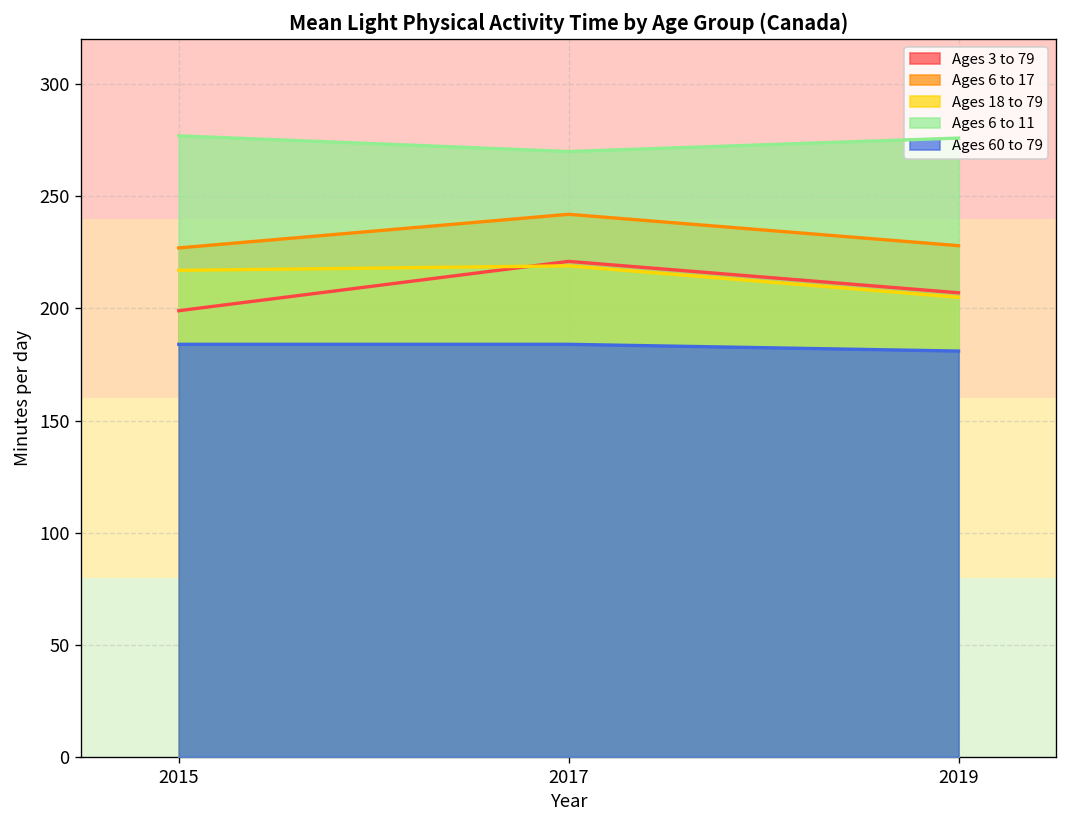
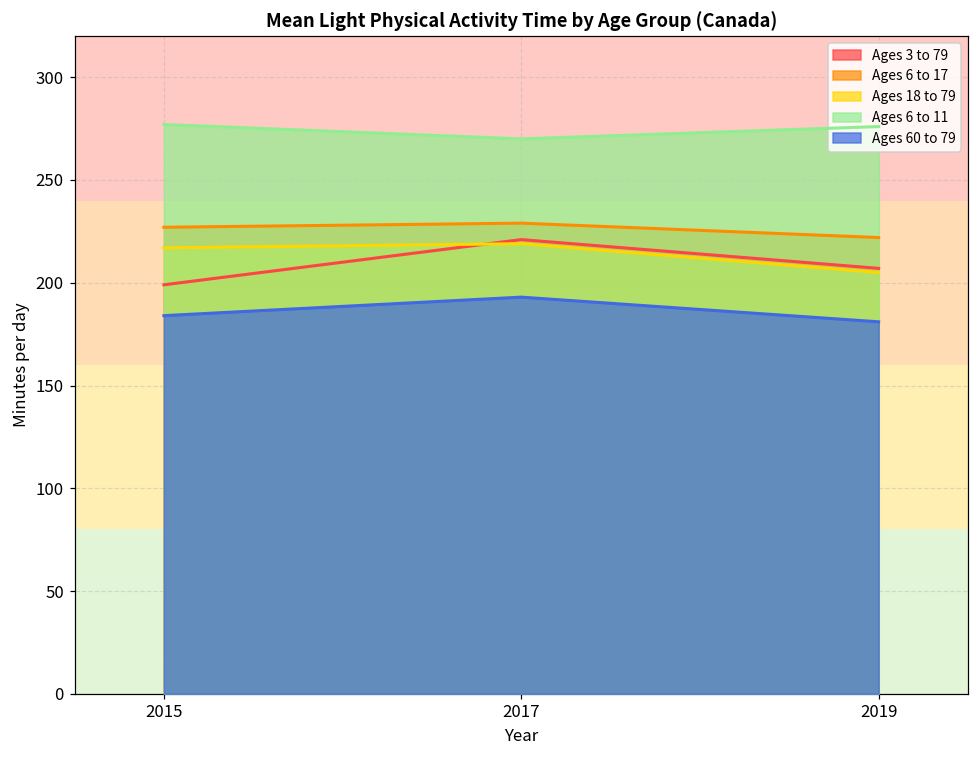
Ages 6 to 17, 2017: 242 -> 229
Ages 60 to 79, 2017: 184 -> 193
Ages 6 to 17, 2019: 228 -> 222
